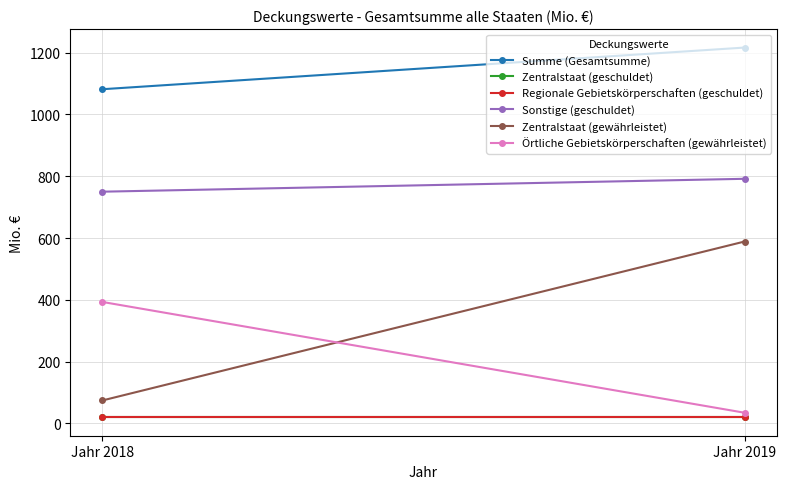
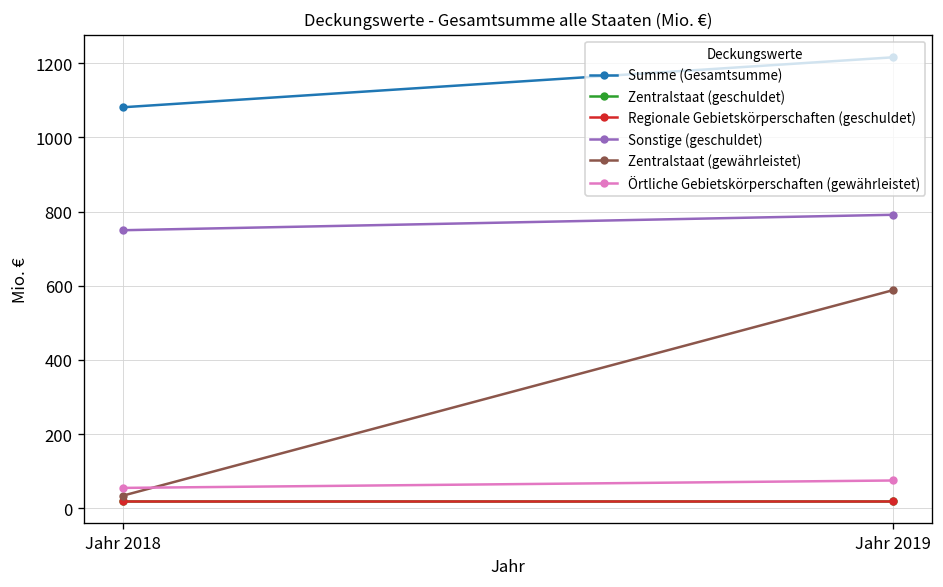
Zentralstaat (gewährleistet), Jahr 2018: 70 -> 30
Örtliche Gebietskörperschaften (gewährleistet), Jahr 2018: 390 -> 60
Örtliche Gebietskörperschaften (gewährleistet), Jahr 2019: 30 -> 80
